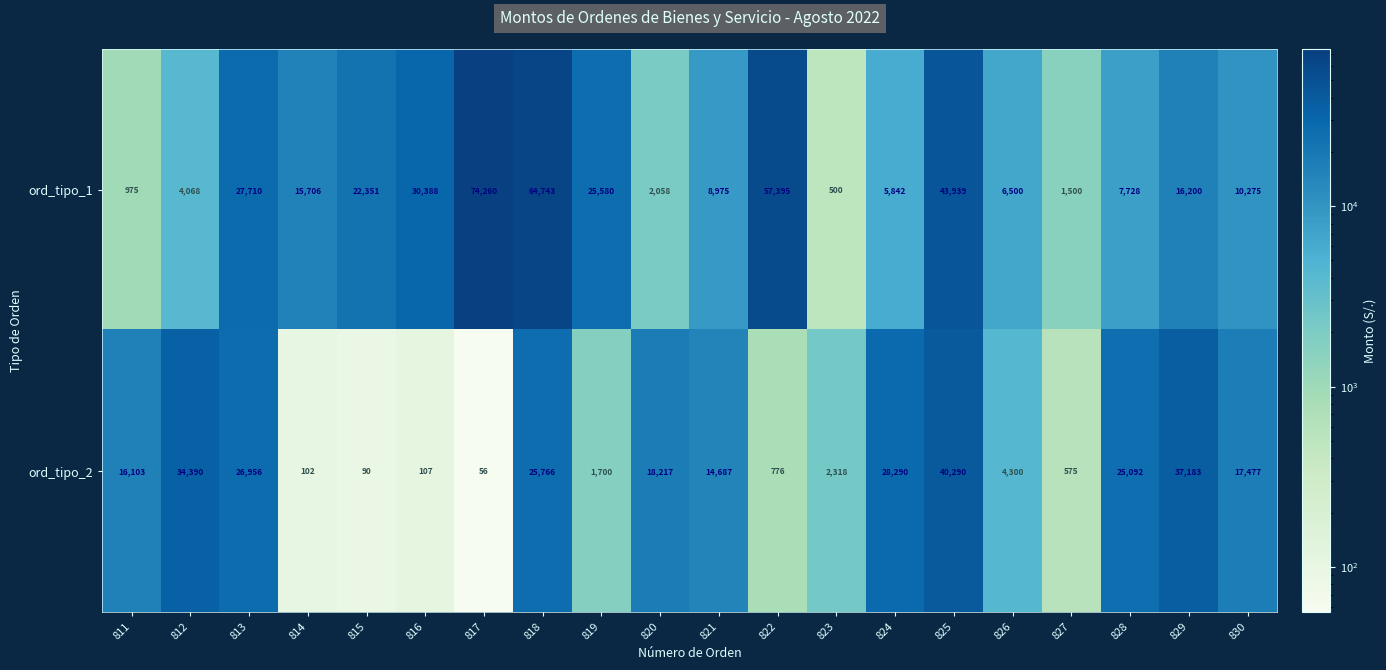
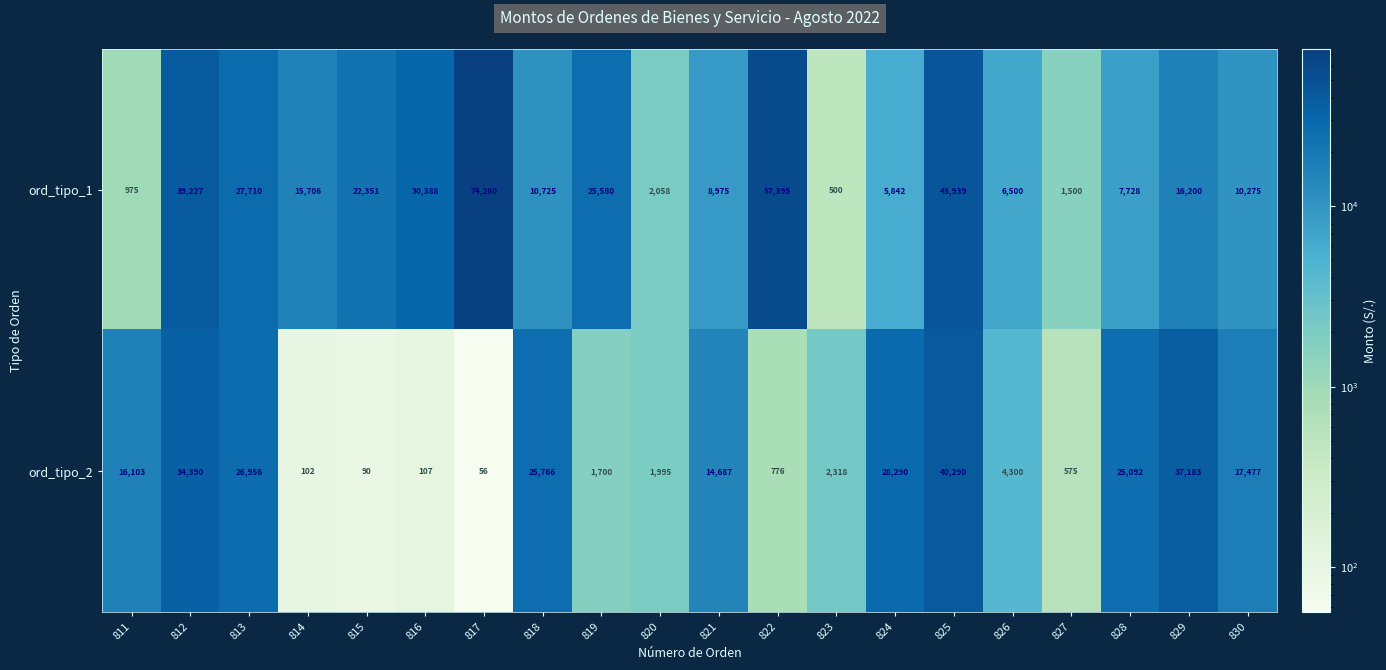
ord_tipo_1, 812: 4,068 -> 39,227
ord_tipo_1, 818: 64,743 -> 10,725
ord_tipo_2, 820: 18,217 -> 1,995
